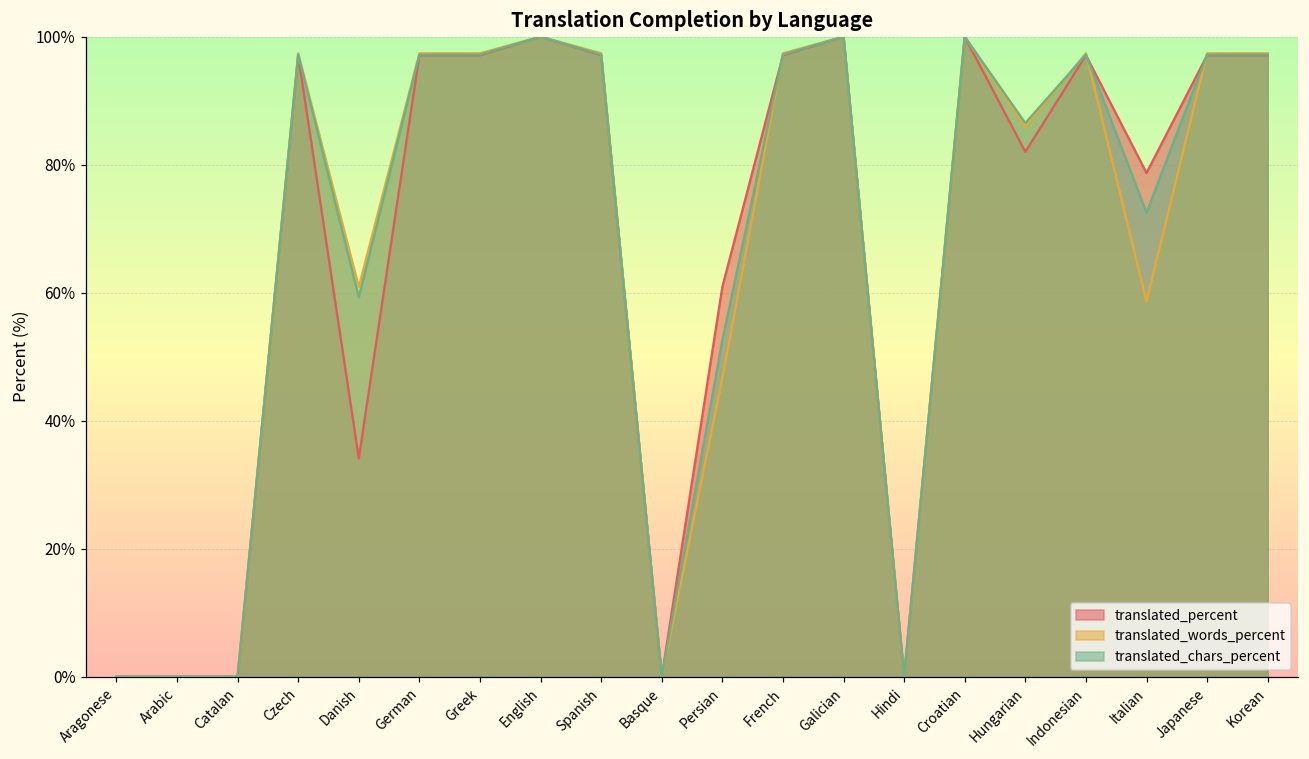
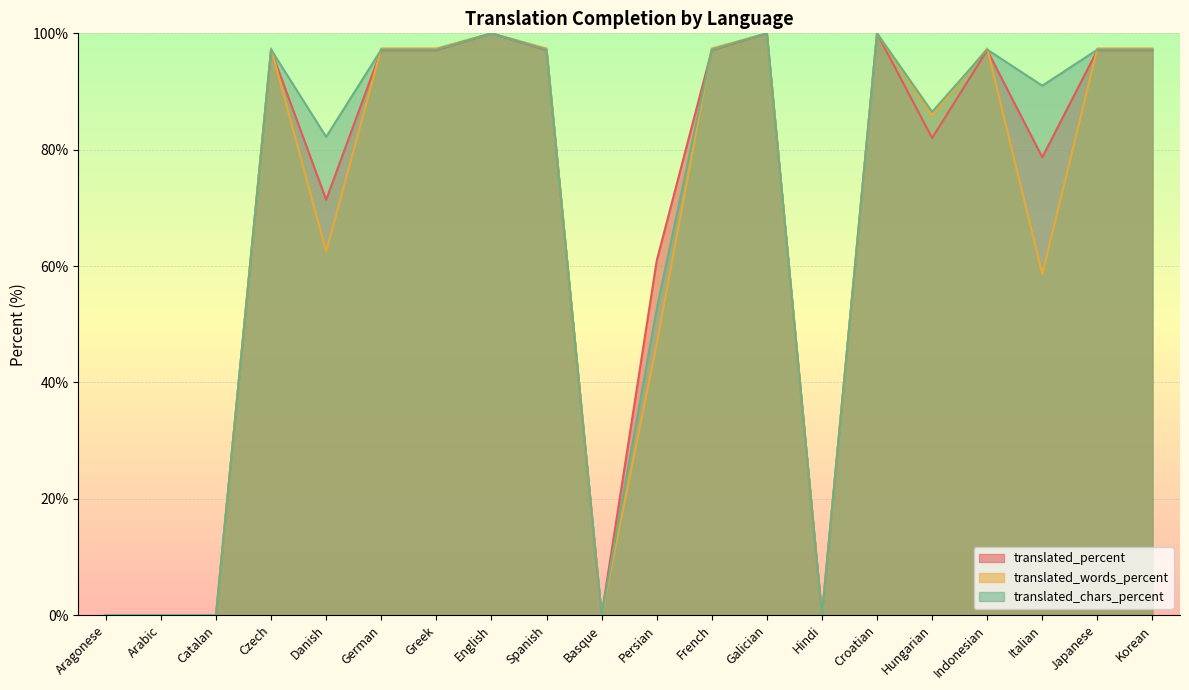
translated_percent, Danish: 34% -> 71%
translated_words_percent, Danish: 61% -> 63%
translated_chars_percent, Danish: 59% -> 82%
translated_chars_percent, Italian: 73% -> 91%
